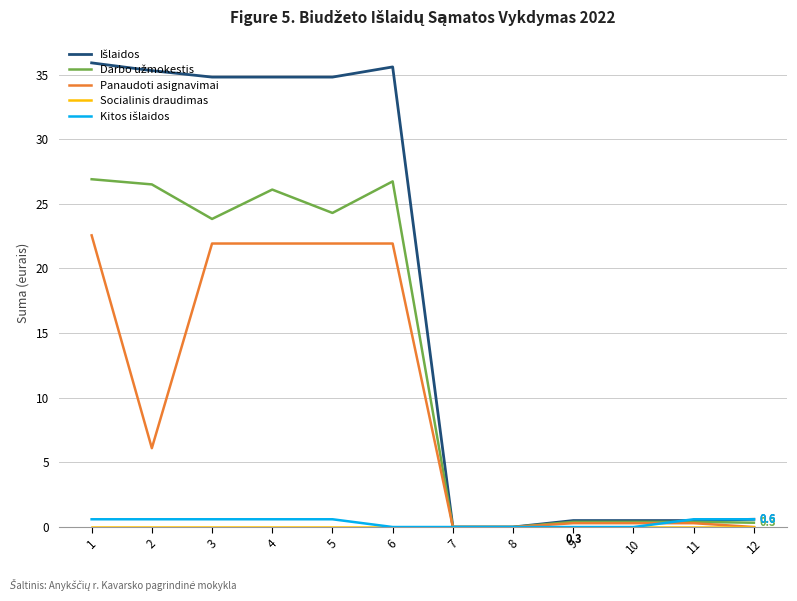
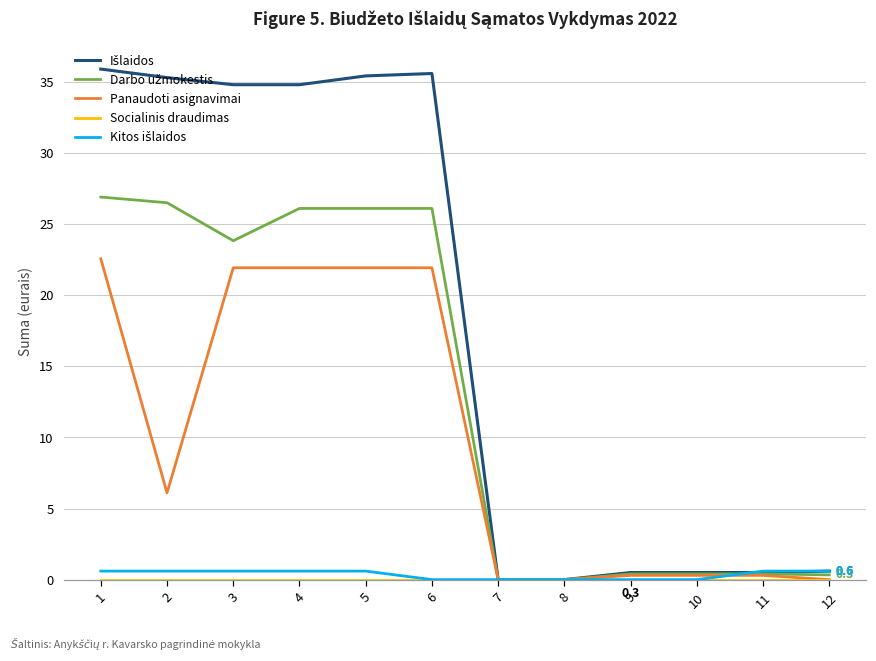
Išlaidos, 5: 34.8 -> 35.4
Darbo užmokestis, 5: 24.3 -> 26.1
Darbo užmokestis, 6: 26.7 -> 26.1
